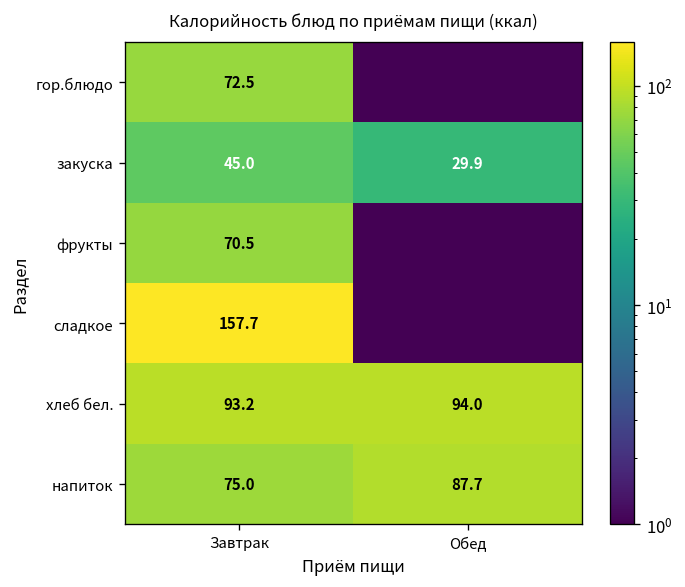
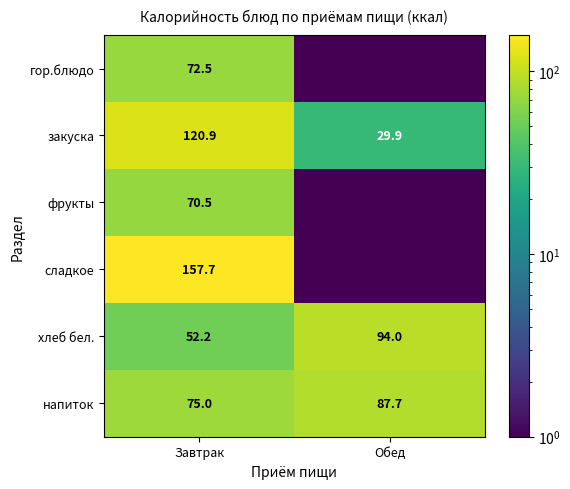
закуска, Завтрак: 45.0 -> 120.9
хлеб бел., Завтрак: 93.2 -> 52.2
